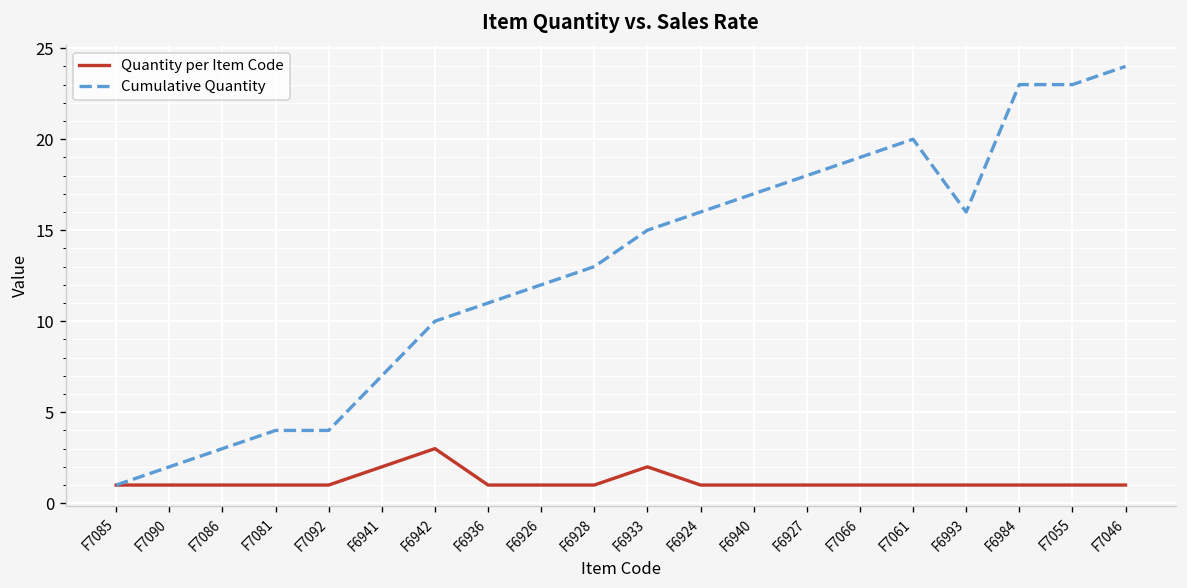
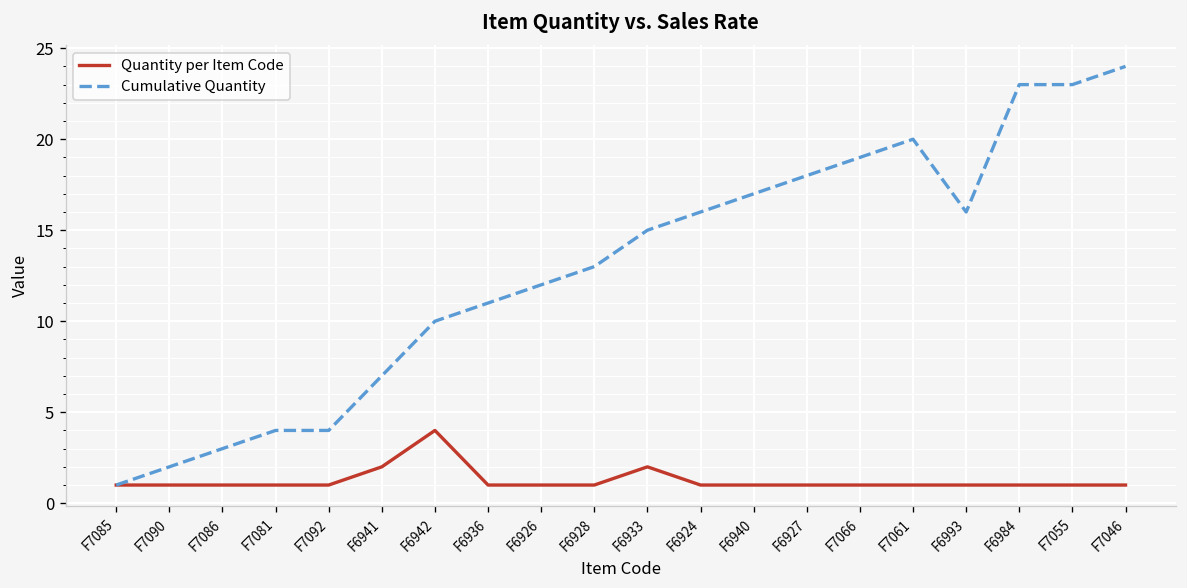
Quantity per Item Code, F6942: 3 -> 4
